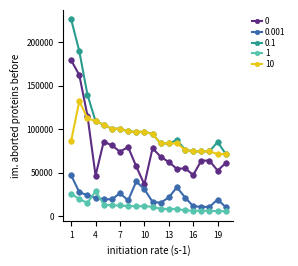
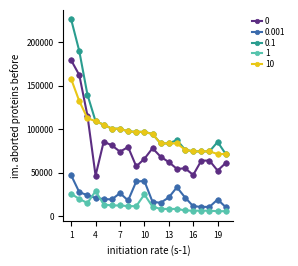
10, 1: 90000 -> 160000
0, 10: 40000 -> 70000
0.001, 10: 30000 -> 40000
1, 10: 10000 -> 20000
